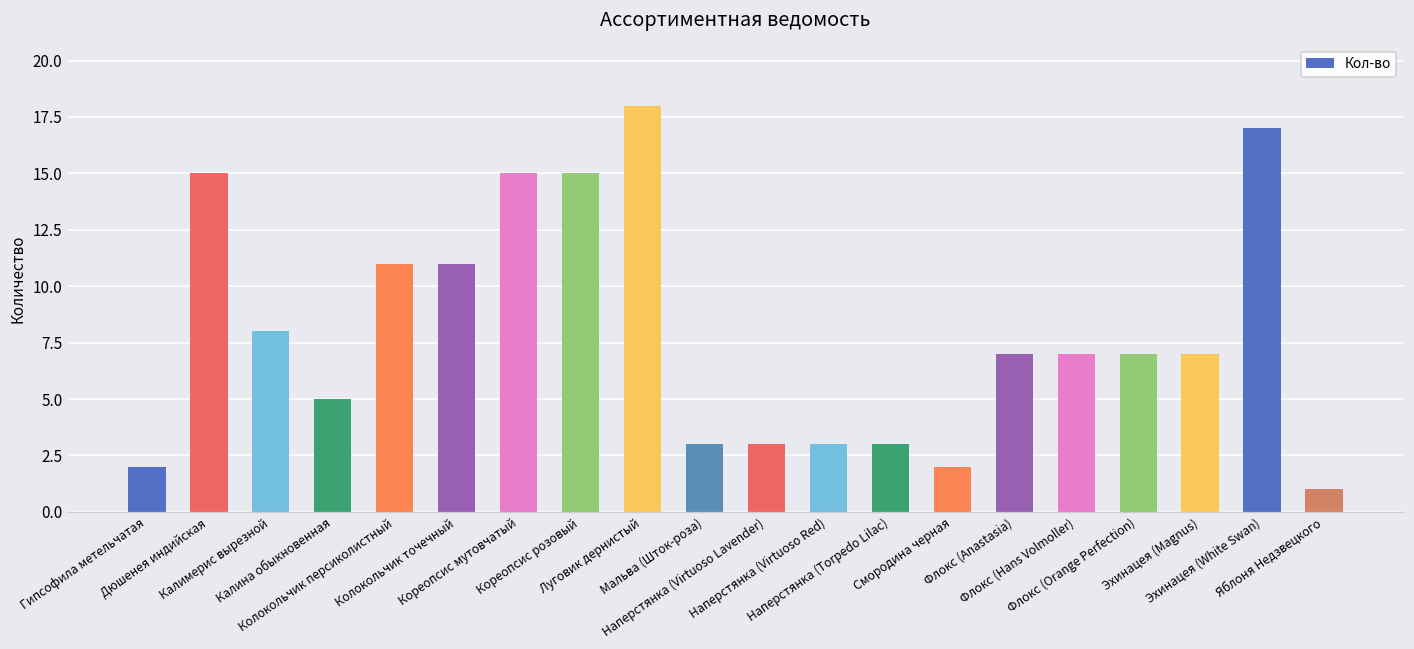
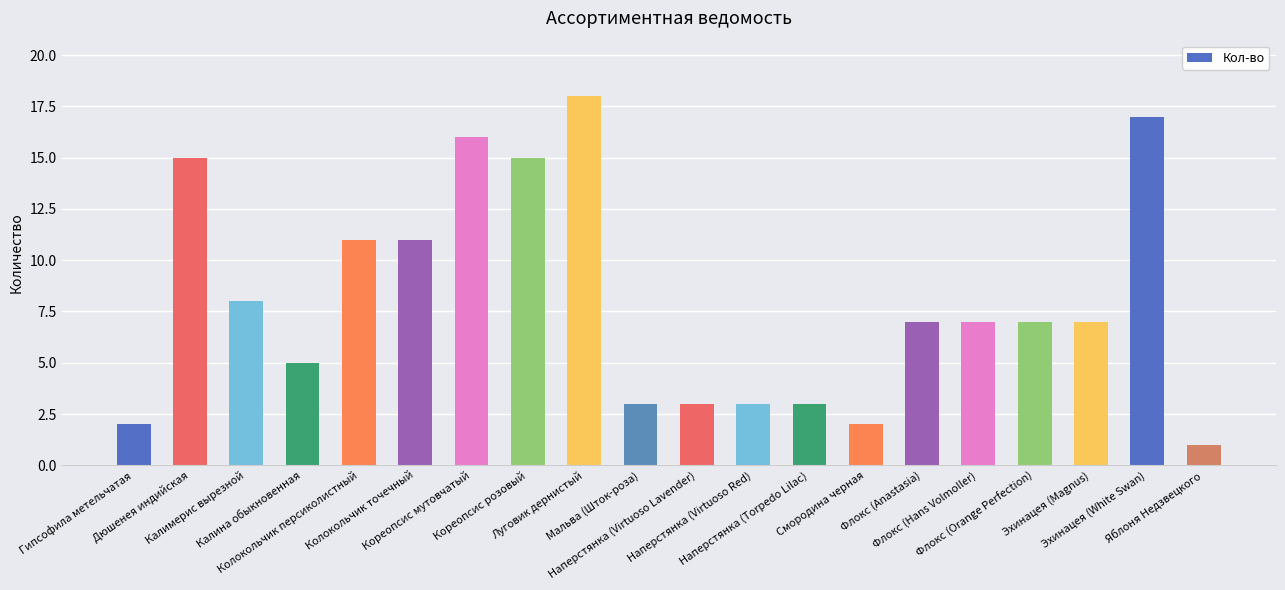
Кореопсис мутовчатый: 15 -> 16
